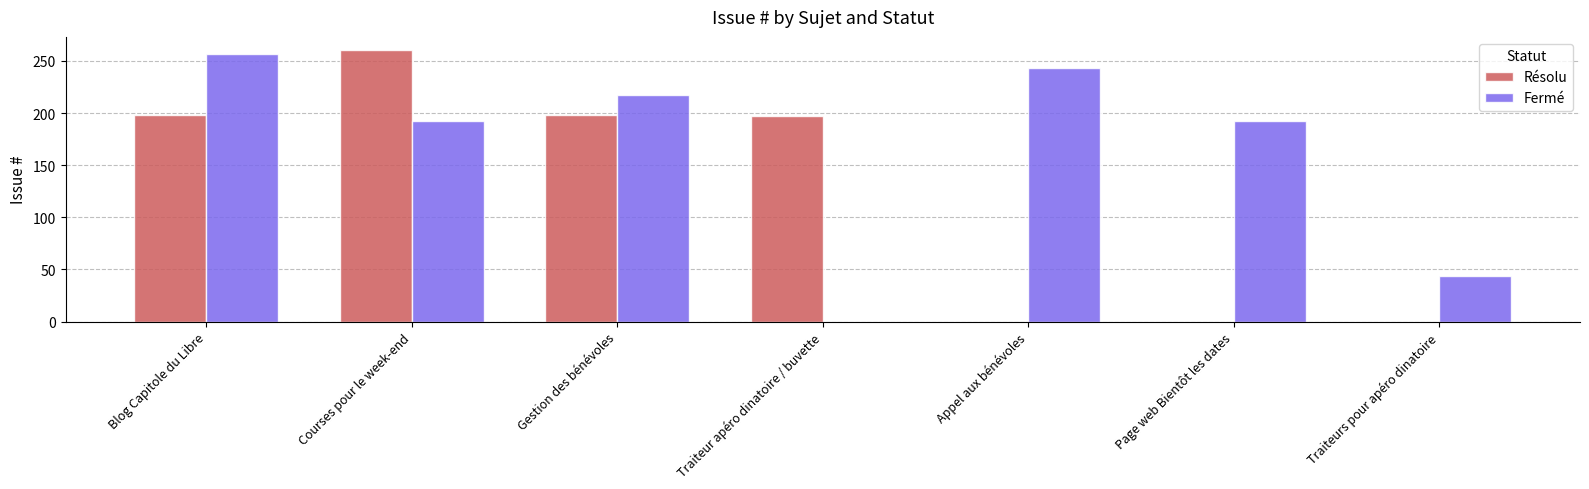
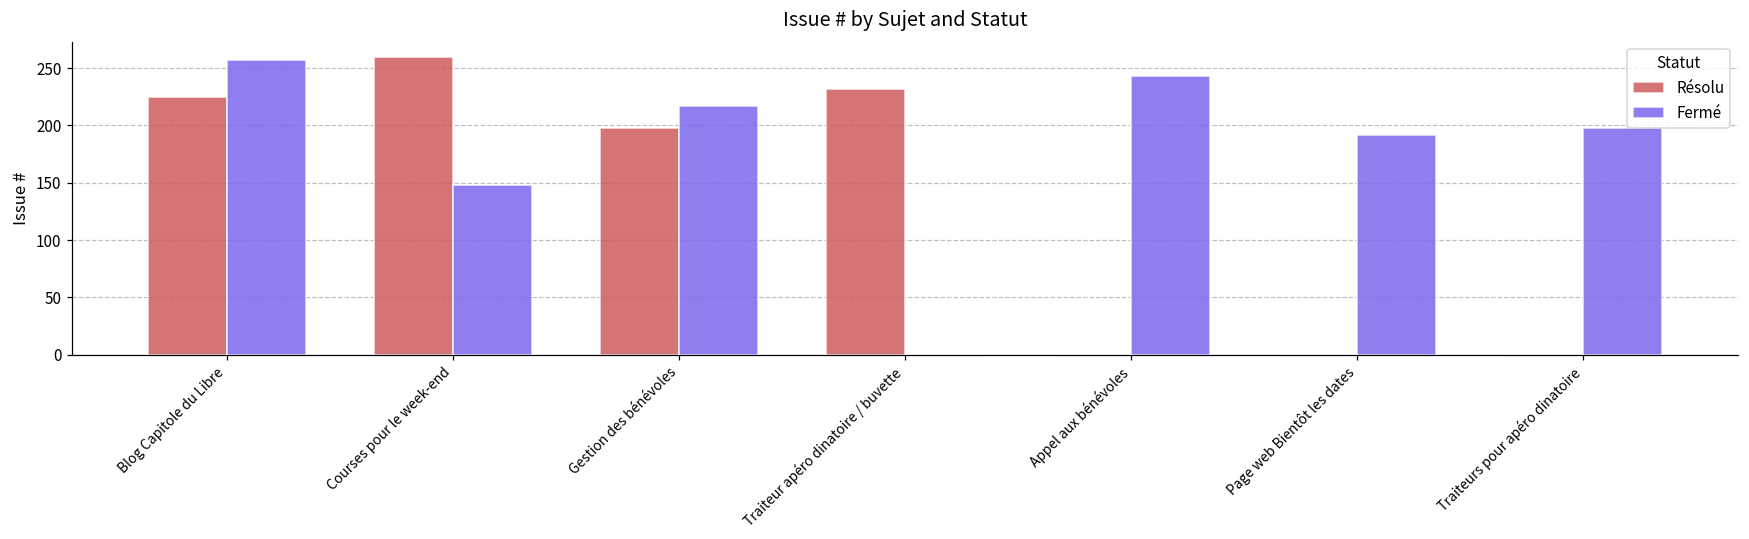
Résolu, Blog Capitole du Libre: 198 -> 225
Fermé, Courses pour le week-end: 192 -> 148
Résolu, Traiteur apéro dinatoire / buvette: 197 -> 232
Fermé, Traiteurs pour apéro dinatoire: 44 -> 198
